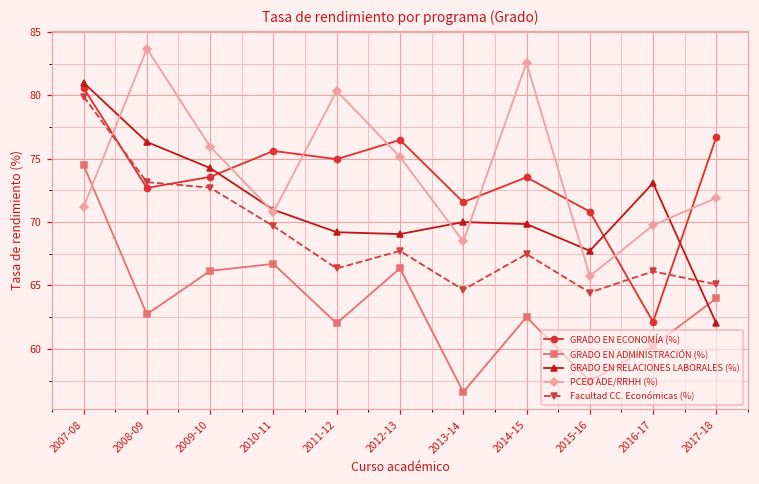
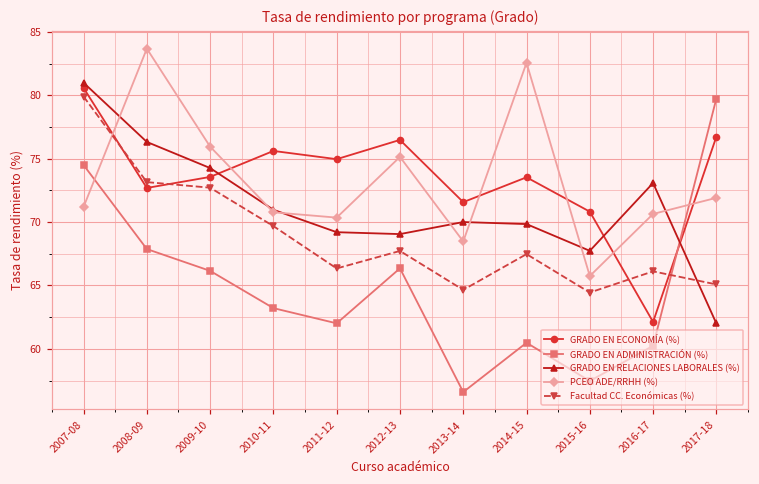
GRADO EN ADMINISTRACIÓN (%), 2008-09: 62.7 -> 67.9
GRADO EN ADMINISTRACIÓN (%), 2010-11: 66.7 -> 63.2
PCEO ADE/RRHH (%), 2011-12: 80.4 -> 70.4
GRADO EN ADMINISTRACIÓN (%), 2014-15: 62.5 -> 60.5
PCEO ADE/RRHH (%), 2016-17: 69.8 -> 70.6
GRADO EN ADMINISTRACIÓN (%), 2017-18: 64.0 -> 79.7
